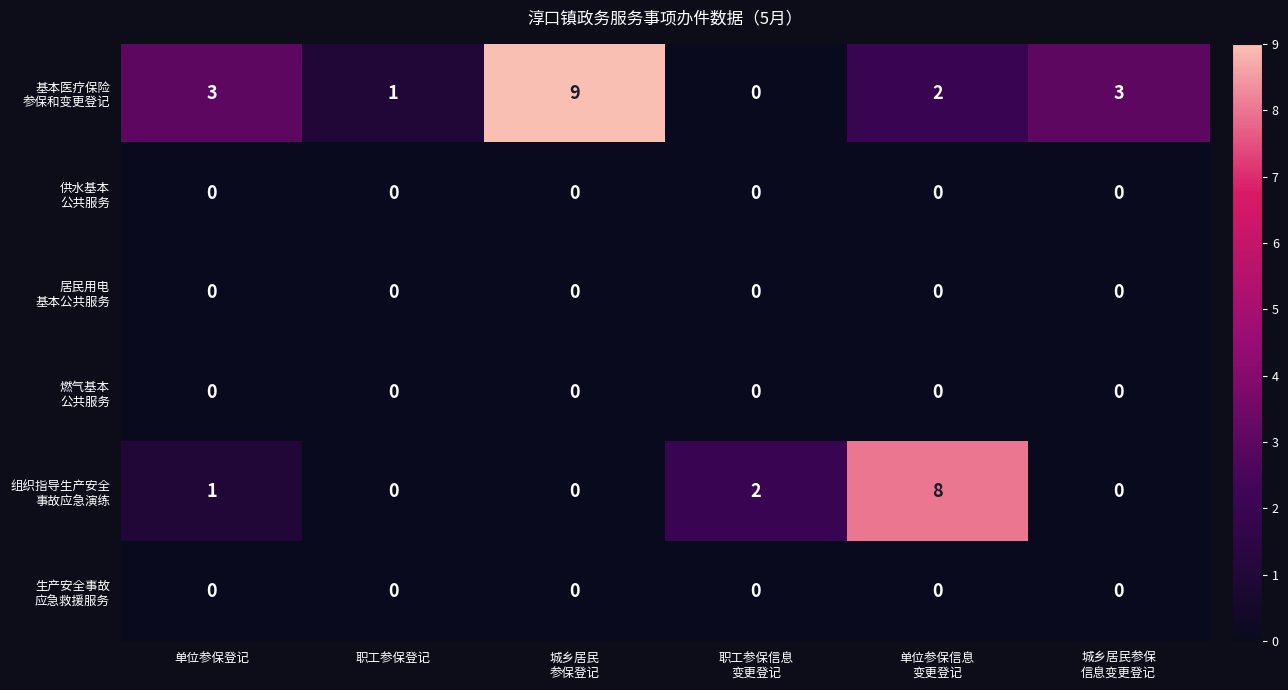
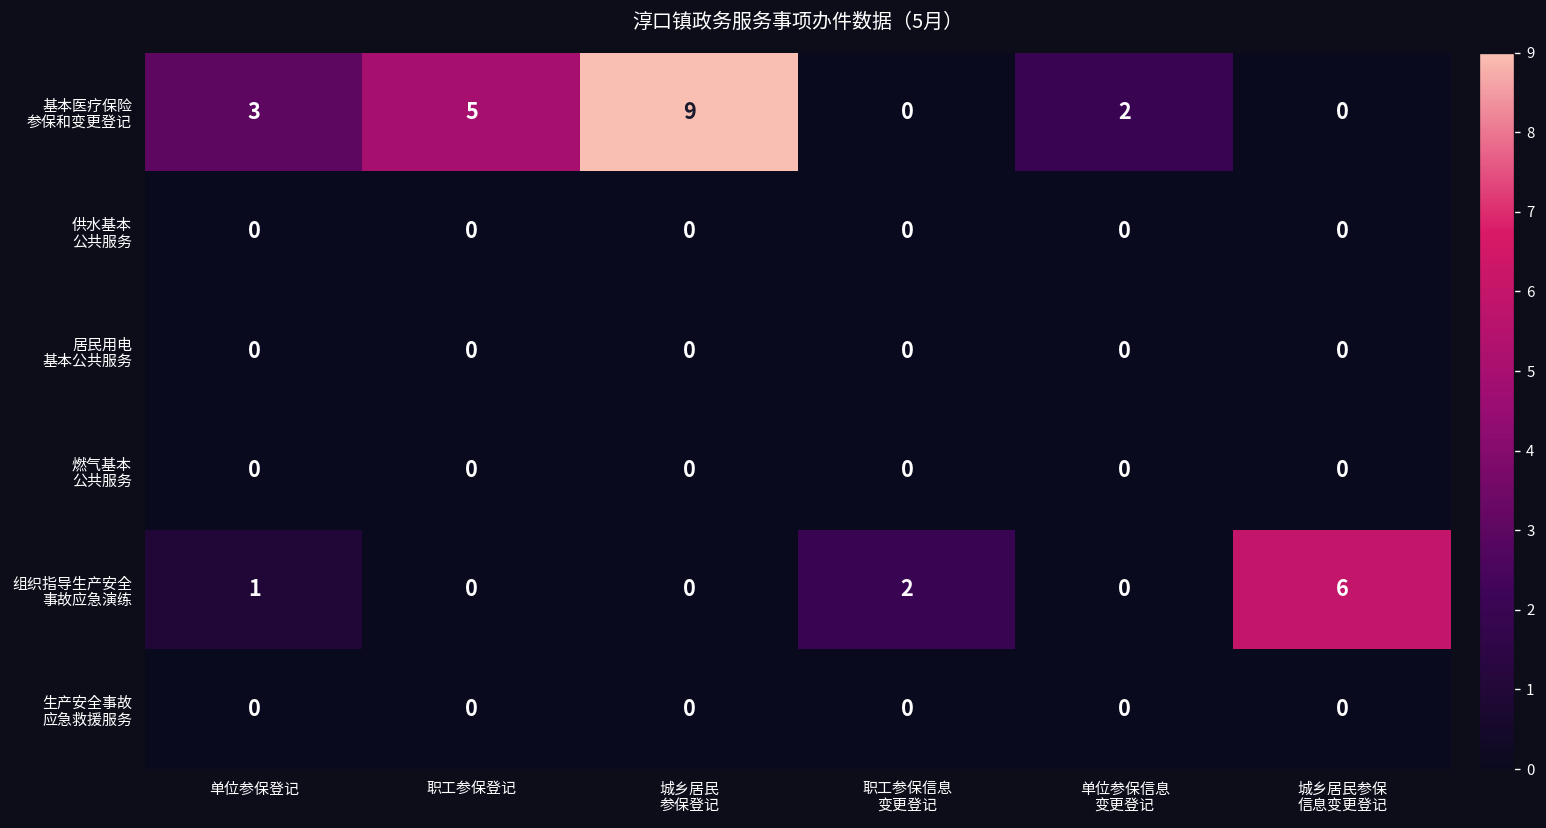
基本医疗保险 参保和变更登记, 职工参保登记: 1 -> 5
基本医疗保险 参保和变更登记, 城乡居民参保 信息变更登记: 3 -> 0
组织指导生产安全 事故应急演练, 单位参保信息 变更登记: 8 -> 0
组织指导生产安全 事故应急演练, 城乡居民参保 信息变更登记: 0 -> 6
